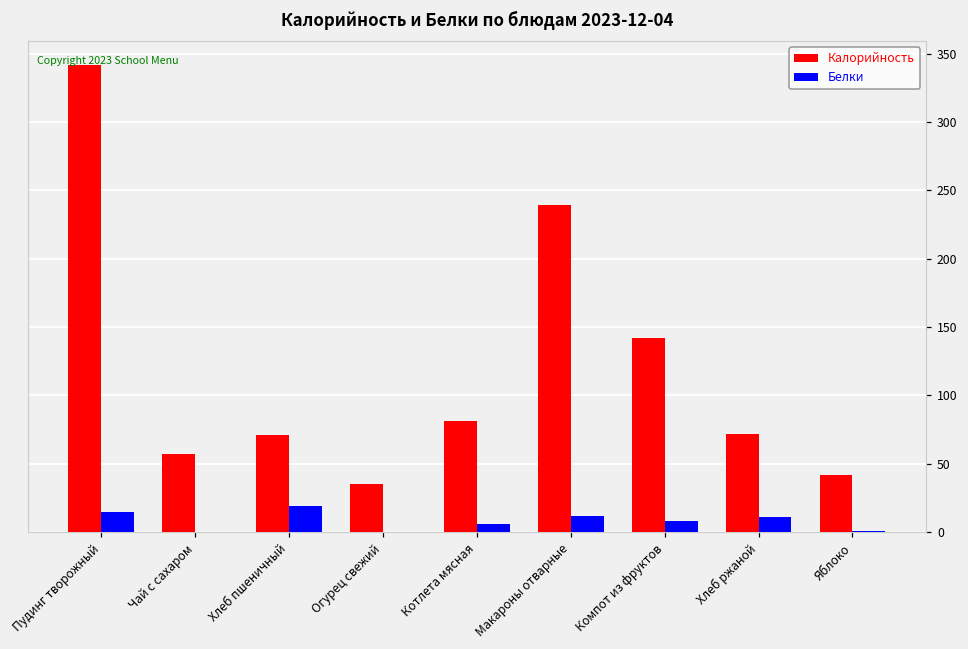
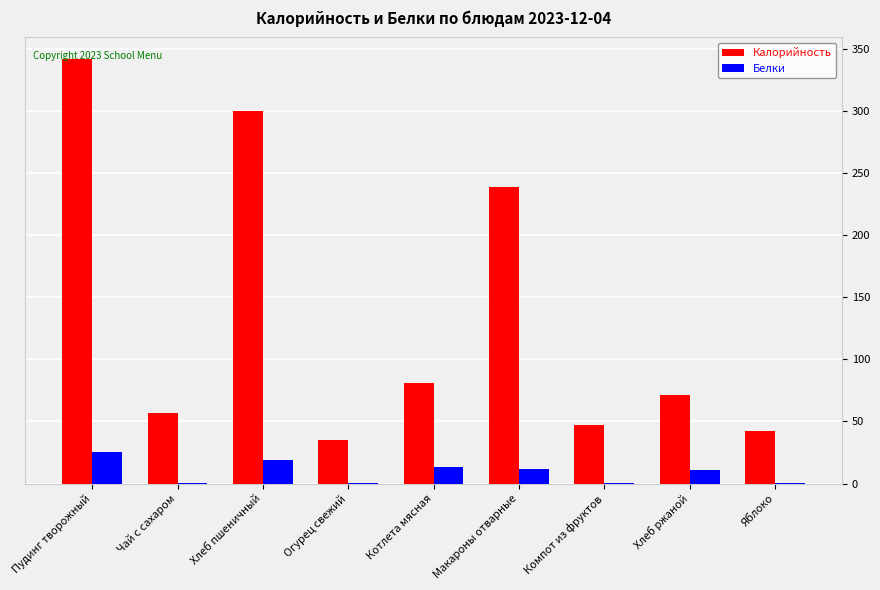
Белки, Пудинг творожный: 14 -> 25
Калорийность, Хлеб пшеничный: 71 -> 300
Белки, Котлета мясная: 6 -> 13
Калорийность, Компот из фруктов: 142 -> 47
Белки, Компот из фруктов: 8 -> 0
